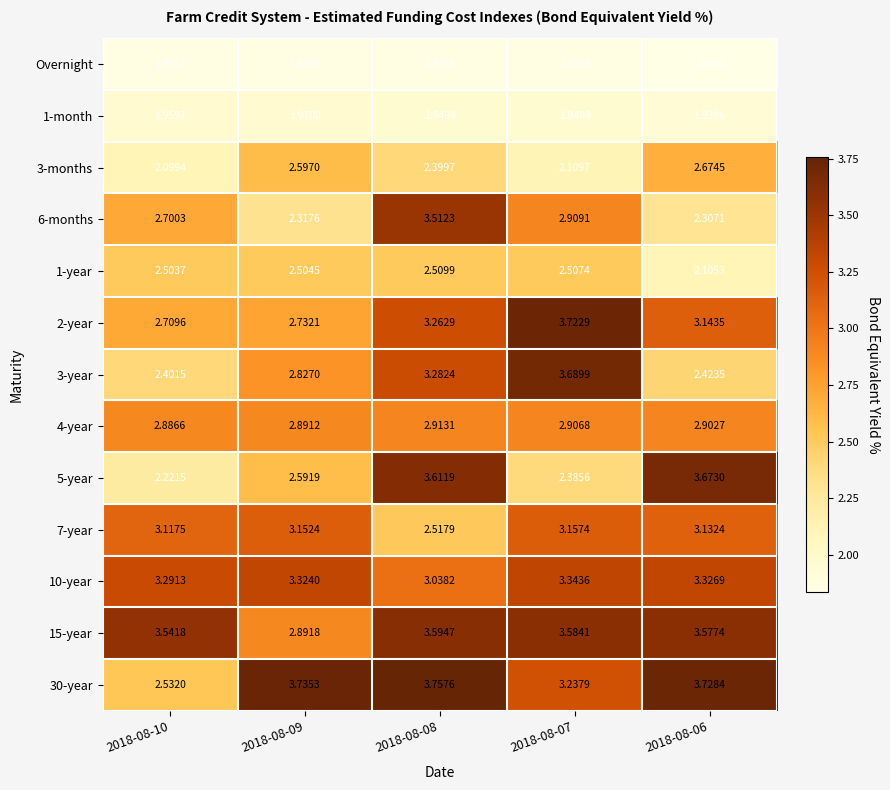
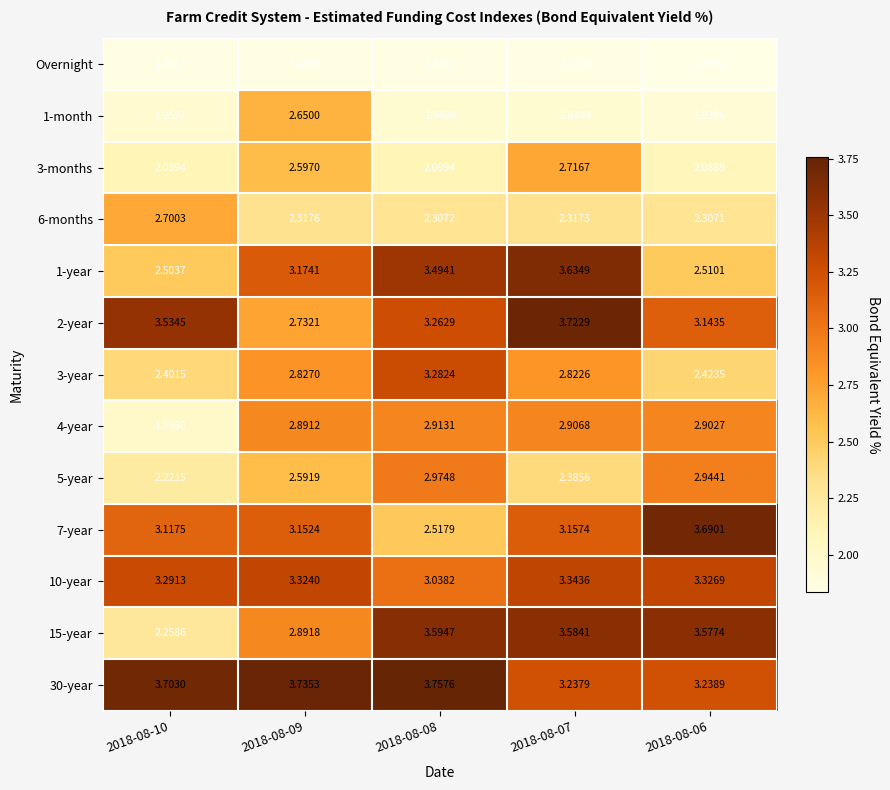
1-month, 2018-08-09: 1.9700 -> 2.6500
3-months, 2018-08-08: 2.3997 -> 2.0994
3-months, 2018-08-07: 2.1097 -> 2.7167
3-months, 2018-08-06: 2.6745 -> 2.0889
6-months, 2018-08-08: 3.5123 -> 2.3072
6-months, 2018-08-07: 2.9091 -> 2.3173
1-year, 2018-08-09: 2.5045 -> 3.1741
1-year, 2018-08-08: 2.5099 -> 3.4941
1-year, 2018-08-07: 2.5074 -> 3.6349
1-year, 2018-08-06: 2.1053 -> 2.5101
2-year, 2018-08-10: 2.7096 -> 3.5345
3-year, 2018-08-07: 3.6899 -> 2.8226
4-year, 2018-08-10: 2.8866 -> 1.9980
5-year, 2018-08-08: 3.6119 -> 2.9748
5-year, 2018-08-06: 3.6730 -> 2.9441
7-year, 2018-08-06: 3.1324 -> 3.6901
15-year, 2018-08-10: 3.5418 -> 2.2586
30-year, 2018-08-10: 2.5320 -> 3.7030
30-year, 2018-08-06: 3.7284 -> 3.2389
